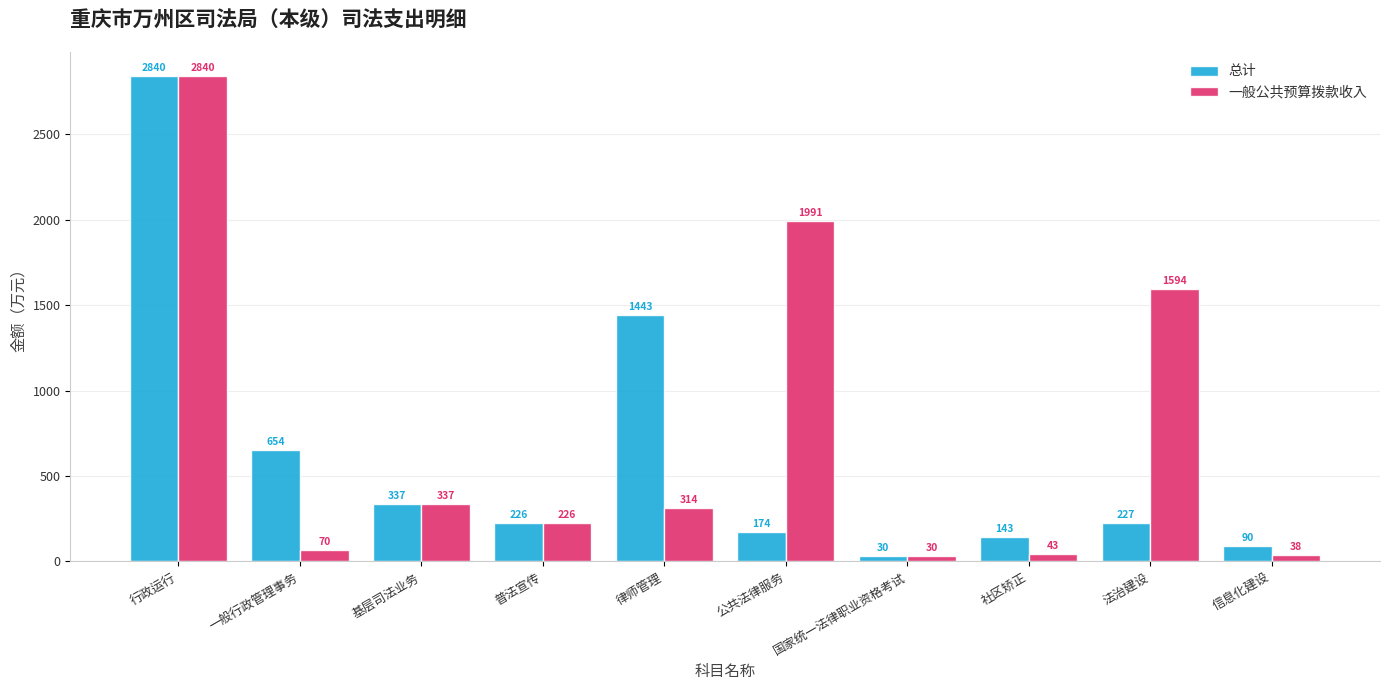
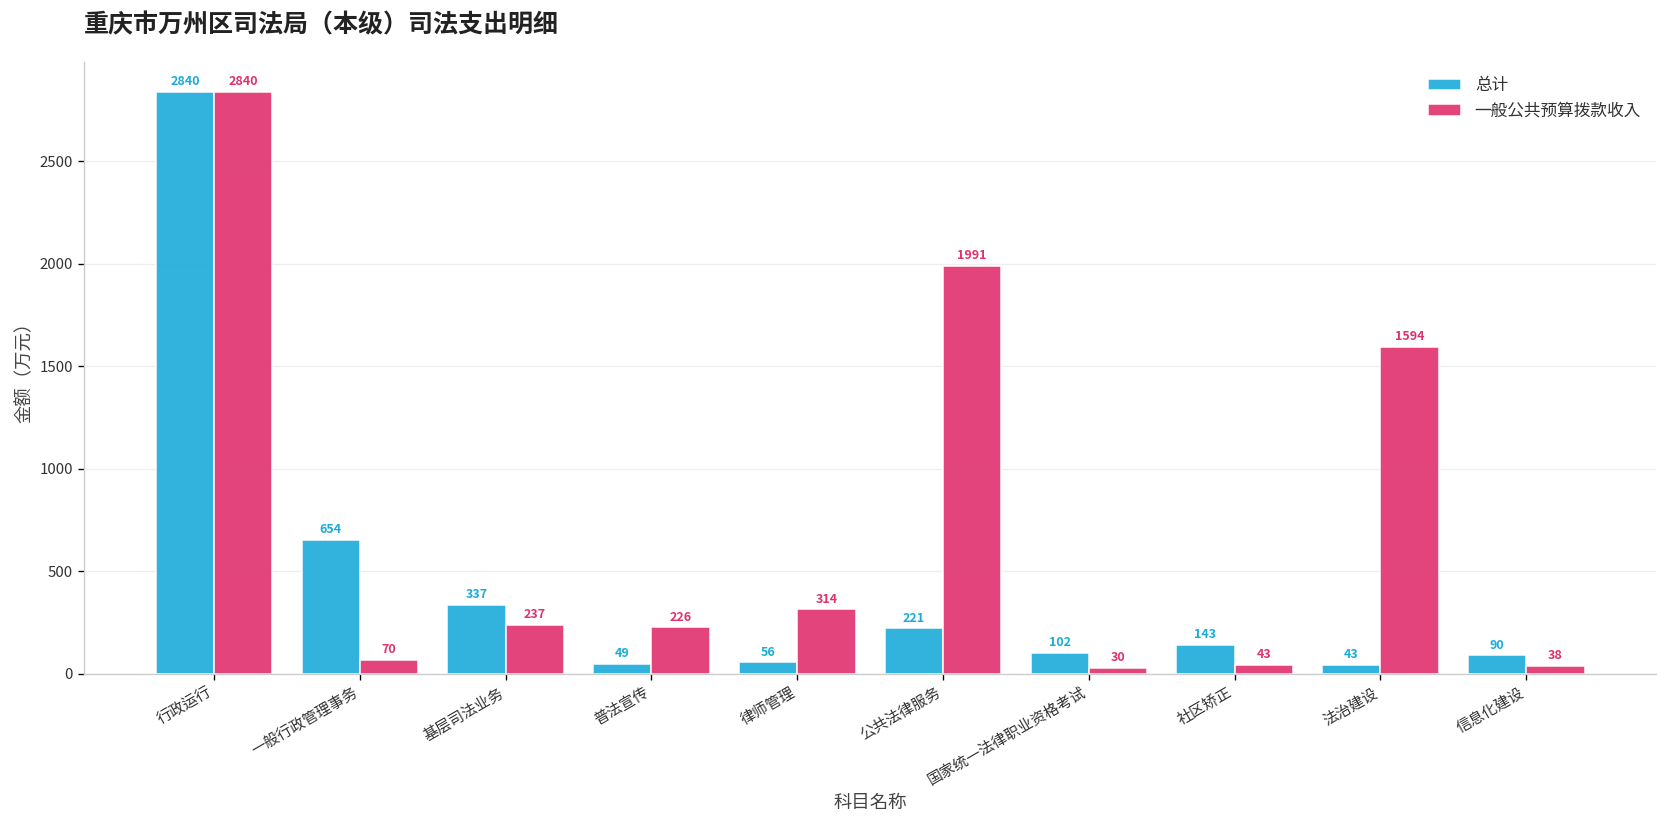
一般公共预算拨款收入, 基层司法业务: 337 -> 237
总计, 普法宣传: 226 -> 49
总计, 律师管理: 1443 -> 56
总计, 公共法律服务: 174 -> 221
总计, 国家统一法律职业资格考试: 30 -> 102
总计, 法治建设: 227 -> 43
